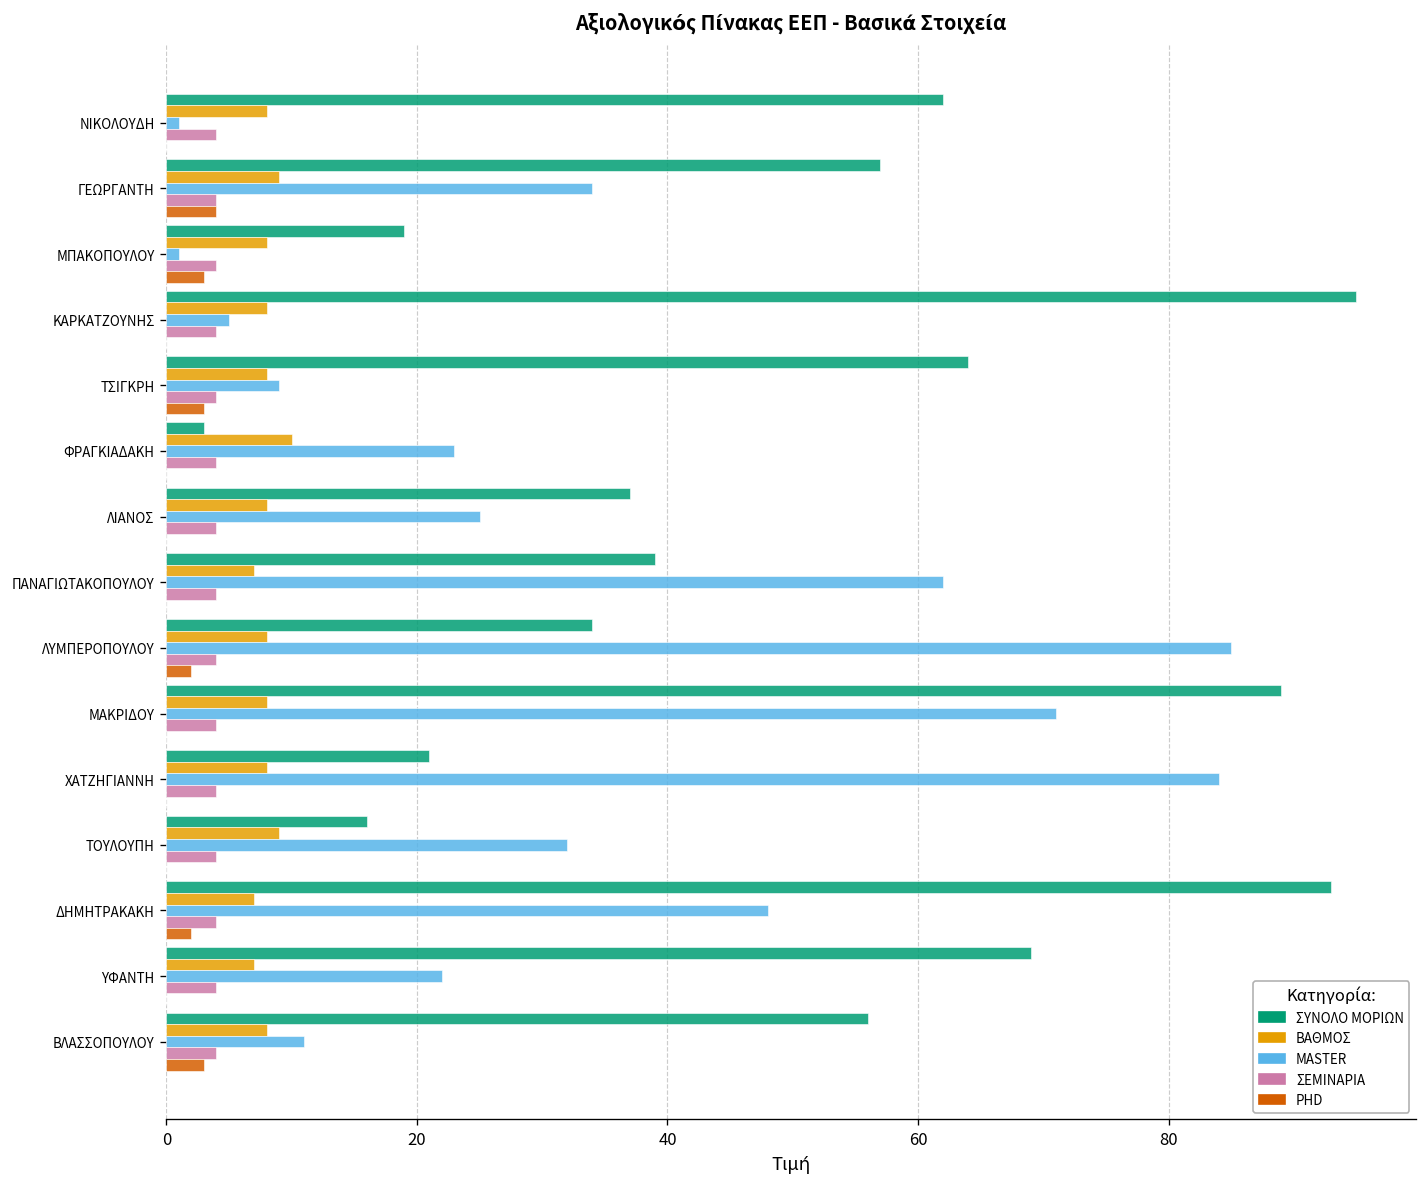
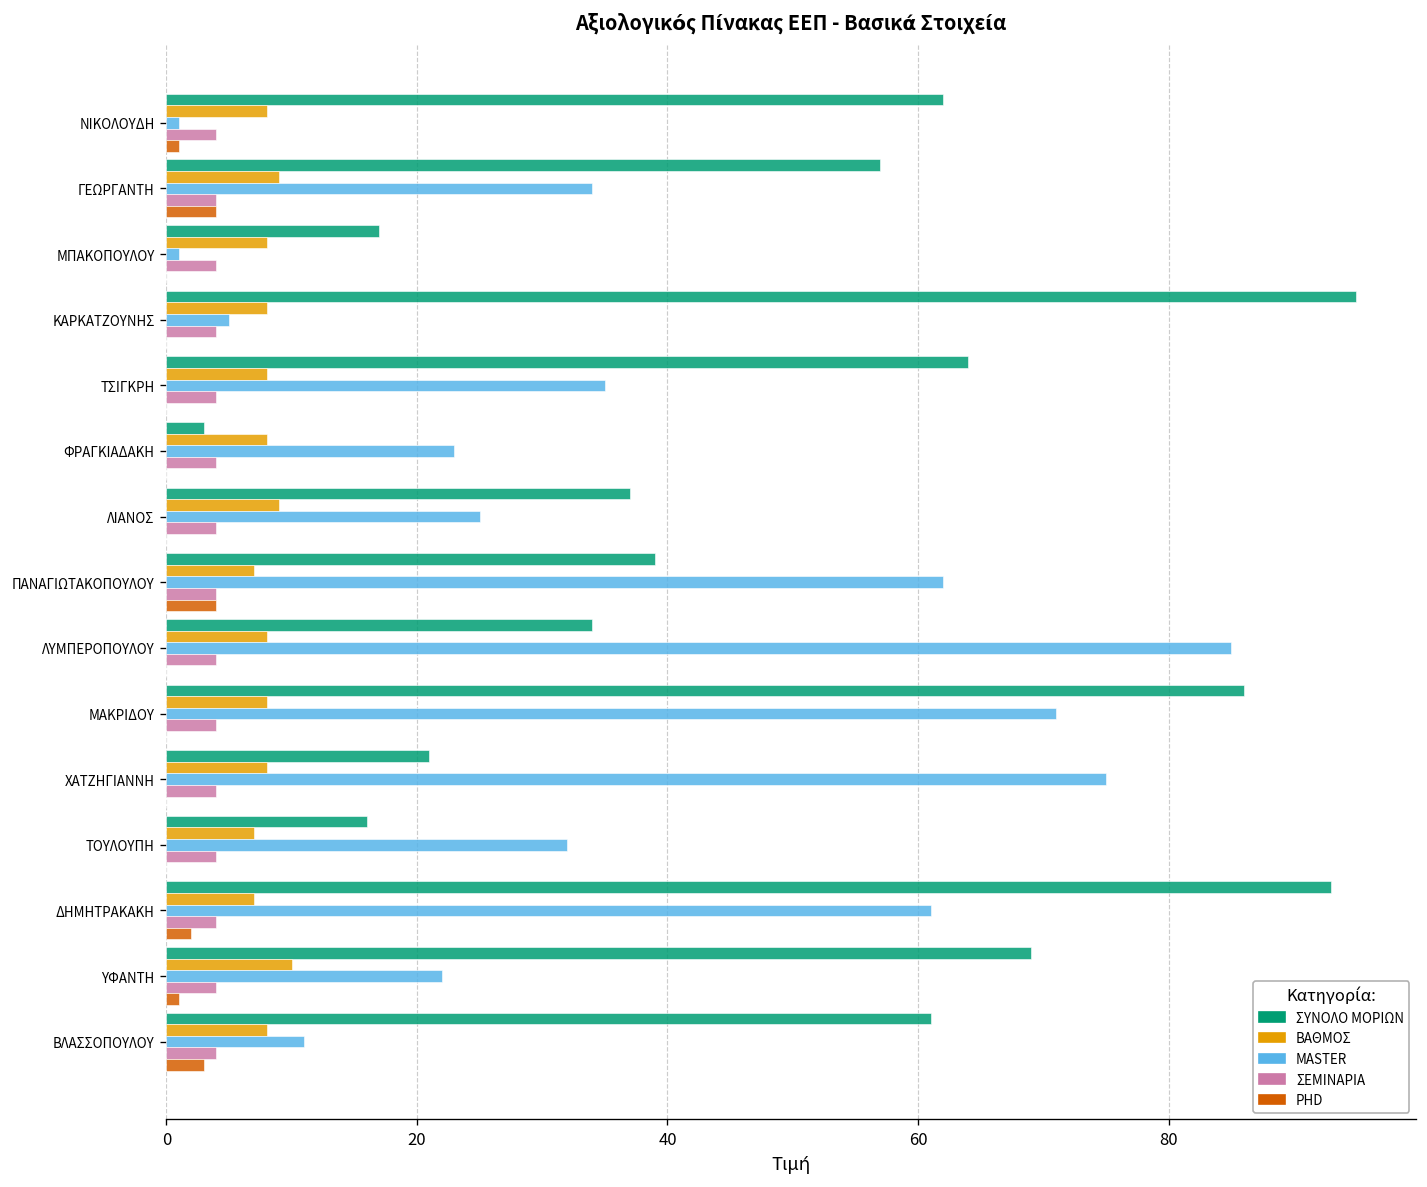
PHD, ΝΙΚΟΛΟΥΔΗ: 0 -> 1
ΣΥΝΟΛΟ ΜΟΡΙΩΝ, ΜΠΑΚΟΠΟΥΛΟΥ: 19 -> 17
PHD, ΜΠΑΚΟΠΟΥΛΟΥ: 3 -> 0
MASTER, ΤΣΙΓΚΡΗ: 9 -> 35
PHD, ΤΣΙΓΚΡΗ: 3 -> 0
ΒΑΘΜΟΣ, ΦΡΑΓΚΙΑΔΑΚΗ: 10 -> 8
ΒΑΘΜΟΣ, ΛΙΑΝΟΣ: 8 -> 9
PHD, ΠΑΝΑΓΙΩΤΑΚΟΠΟΥΛΟΥ: 0 -> 4
PHD, ΛΥΜΠΕΡΟΠΟΥΛΟΥ: 2 -> 0
ΣΥΝΟΛΟ ΜΟΡΙΩΝ, ΜΑΚΡΙΔΟΥ: 89 -> 86
MASTER, ΧΑΤΖΗΓΙΑΝΝΗ: 84 -> 75
ΒΑΘΜΟΣ, ΤΟΥΛΟΥΠΗ: 9 -> 7
MASTER, ΔΗΜΗΤΡΑΚΑΚΗ: 48 -> 61
ΒΑΘΜΟΣ, ΥΦΑΝΤΗ: 7 -> 10
PHD, ΥΦΑΝΤΗ: 0 -> 1
ΣΥΝΟΛΟ ΜΟΡΙΩΝ, ΒΛΑΣΣΟΠΟΥΛΟΥ: 56 -> 61
